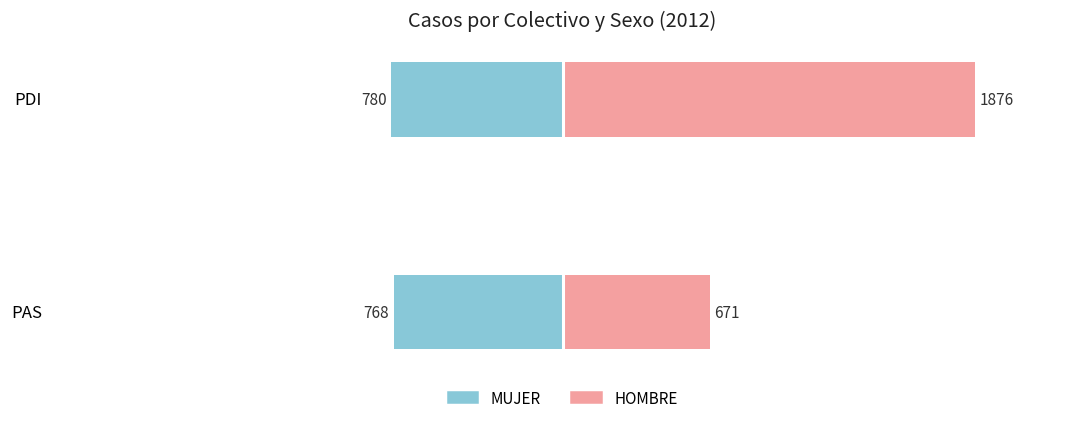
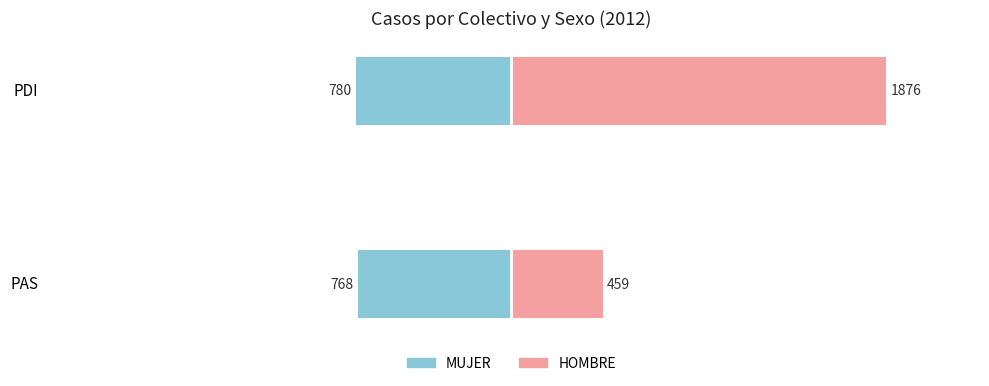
HOMBRE, PAS: 671 -> 459
